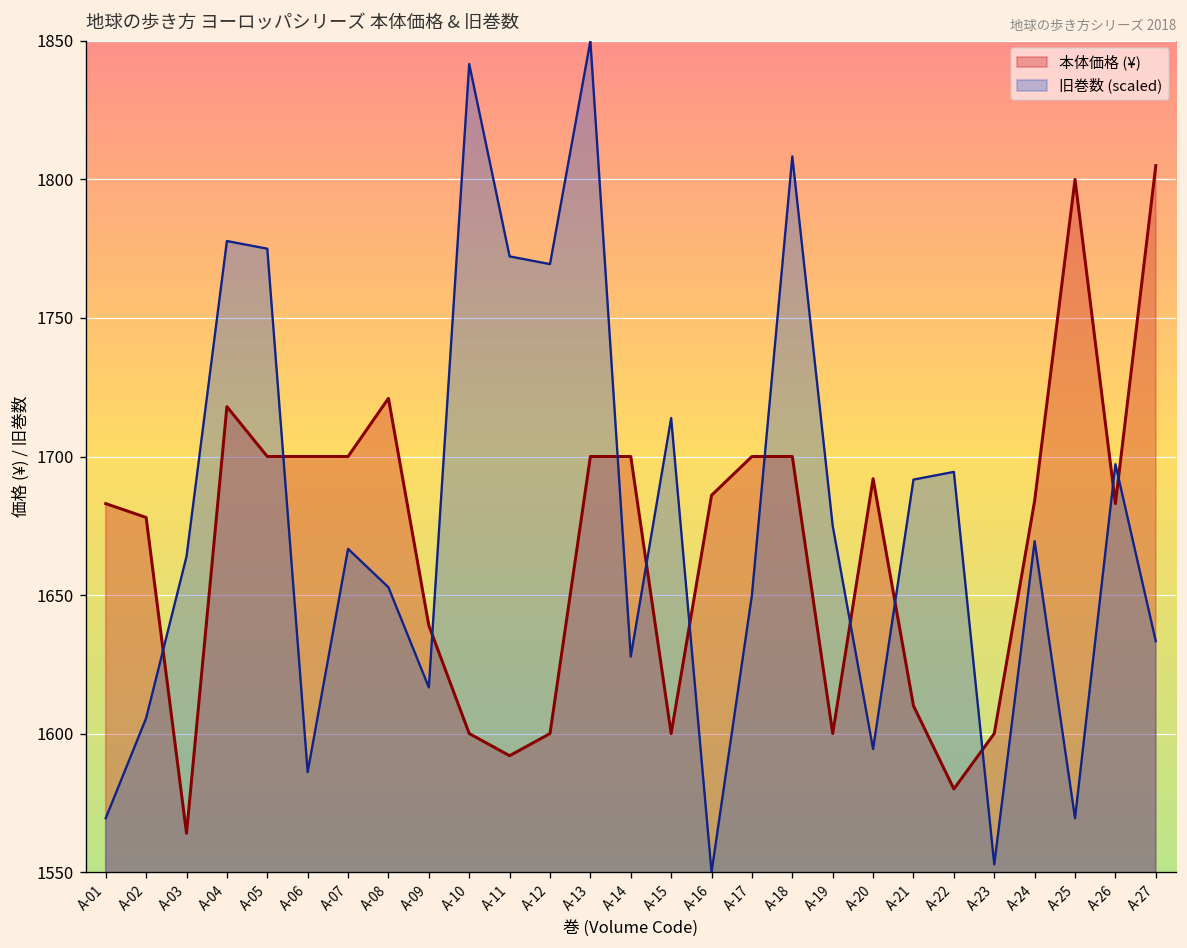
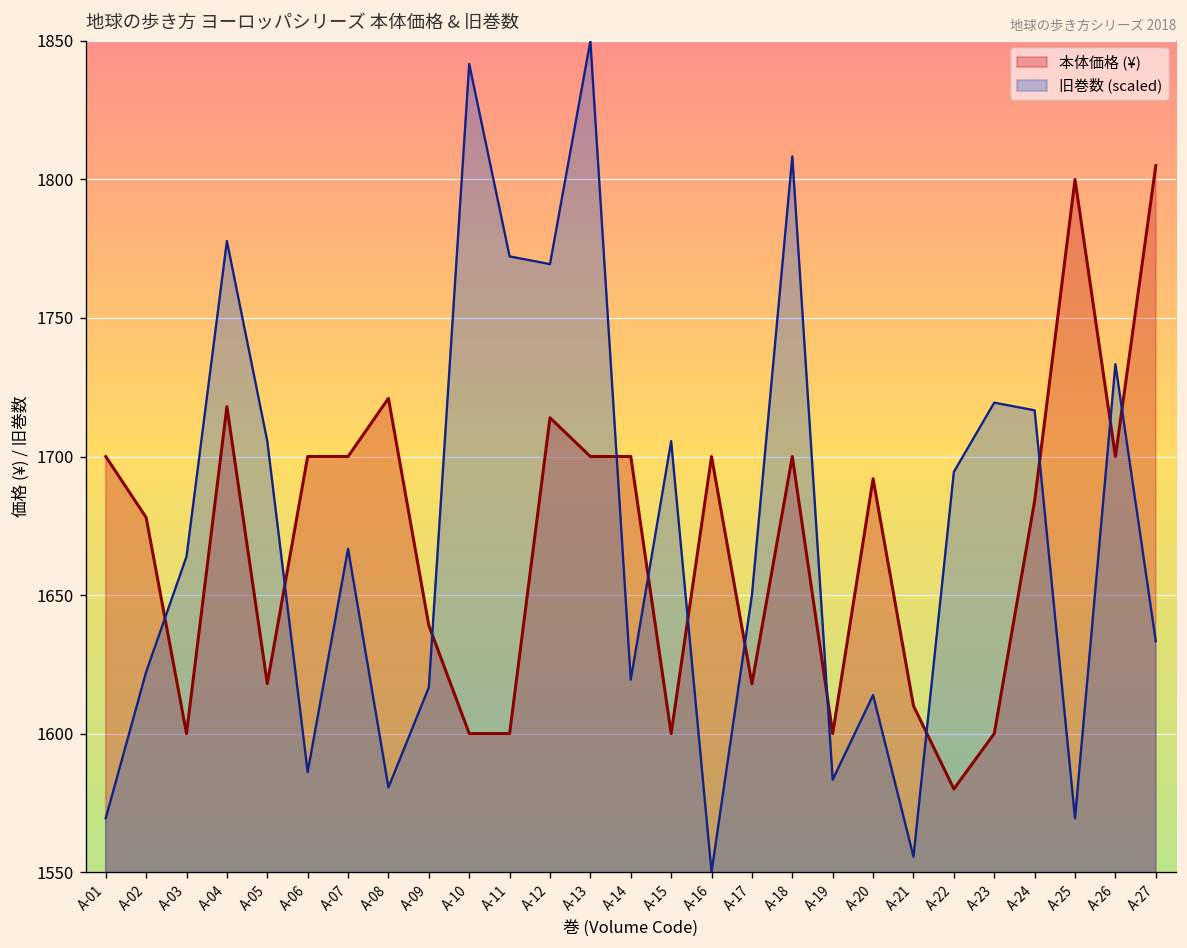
本体価格 (¥), A-01: 1683 -> 1700
旧巻数 (scaled), A-02: 1606 -> 1622
本体価格 (¥), A-03: 1564 -> 1600
本体価格 (¥), A-05: 1700 -> 1618
旧巻数 (scaled), A-05: 1775 -> 1706
旧巻数 (scaled), A-08: 1653 -> 1581
本体価格 (¥), A-11: 1592 -> 1600
本体価格 (¥), A-12: 1600 -> 1714
旧巻数 (scaled), A-14: 1628 -> 1619
旧巻数 (scaled), A-15: 1714 -> 1706
本体価格 (¥), A-16: 1686 -> 1700
本体価格 (¥), A-17: 1700 -> 1618
旧巻数 (scaled), A-19: 1675 -> 1583
旧巻数 (scaled), A-20: 1594 -> 1614
旧巻数 (scaled), A-21: 1692 -> 1556
旧巻数 (scaled), A-23: 1553 -> 1719
旧巻数 (scaled), A-24: 1669 -> 1717
本体価格 (¥), A-26: 1683 -> 1700
旧巻数 (scaled), A-26: 1697 -> 1733
